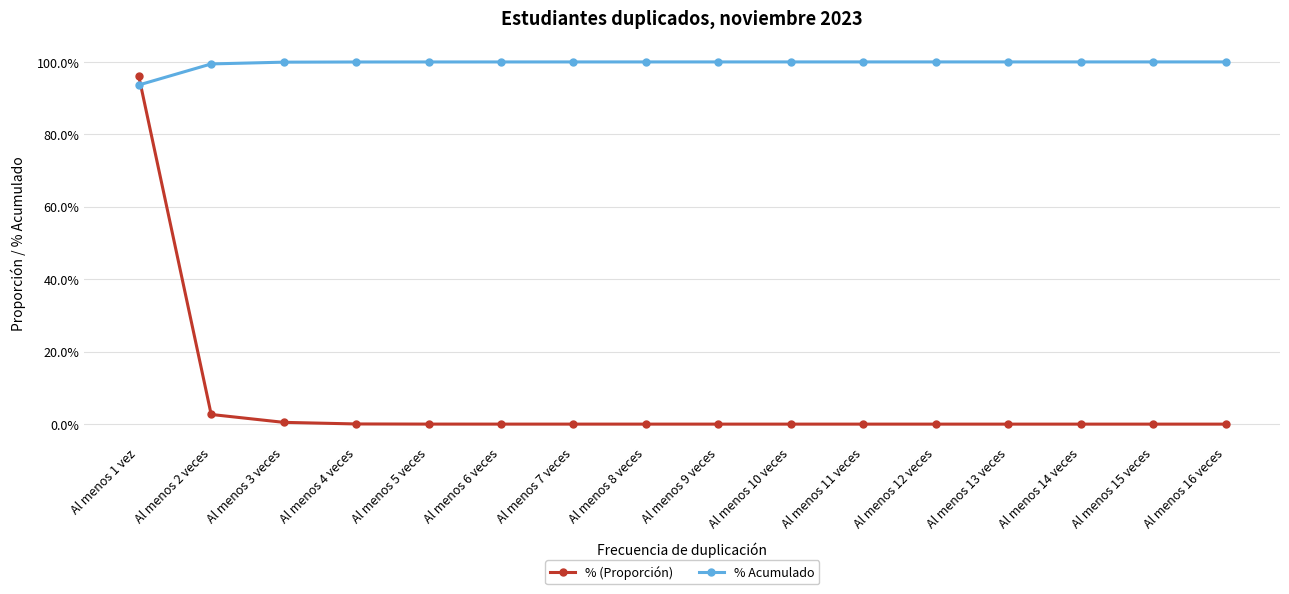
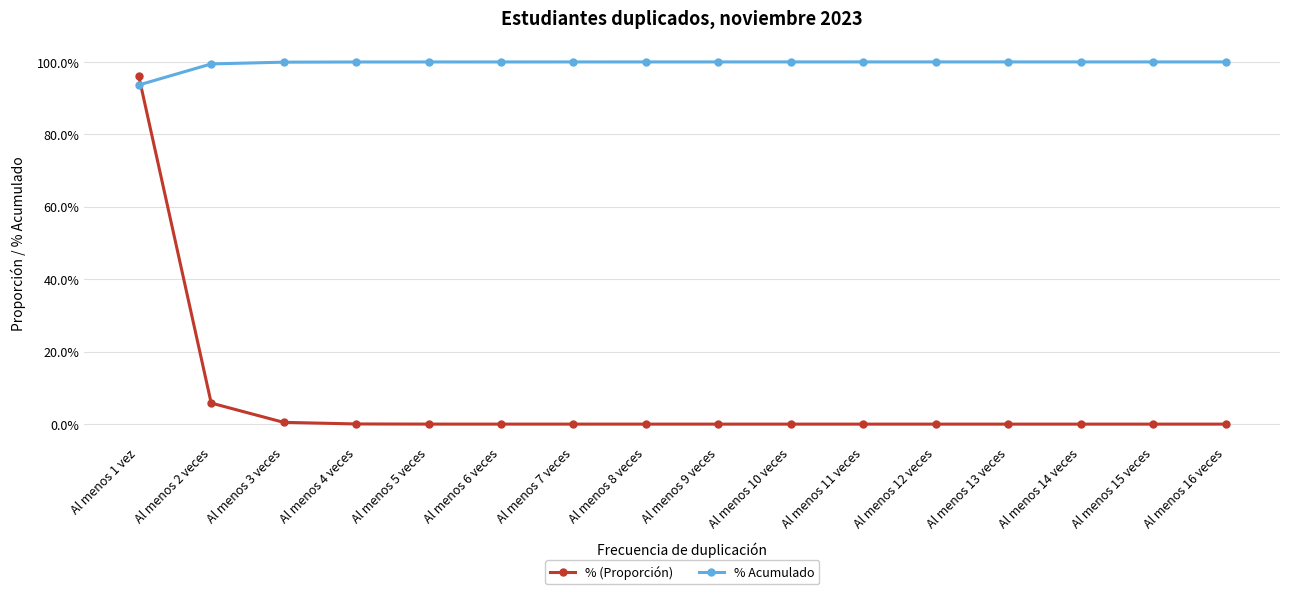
% (Proporción), Al menos 2 veces: 3% -> 6%
